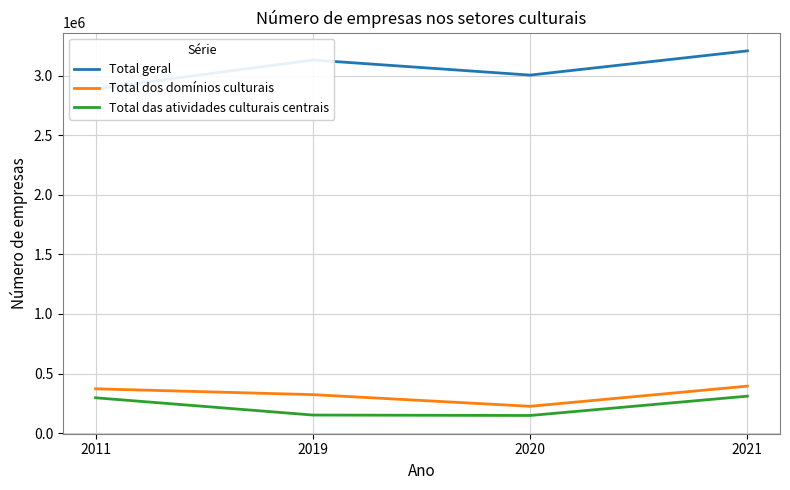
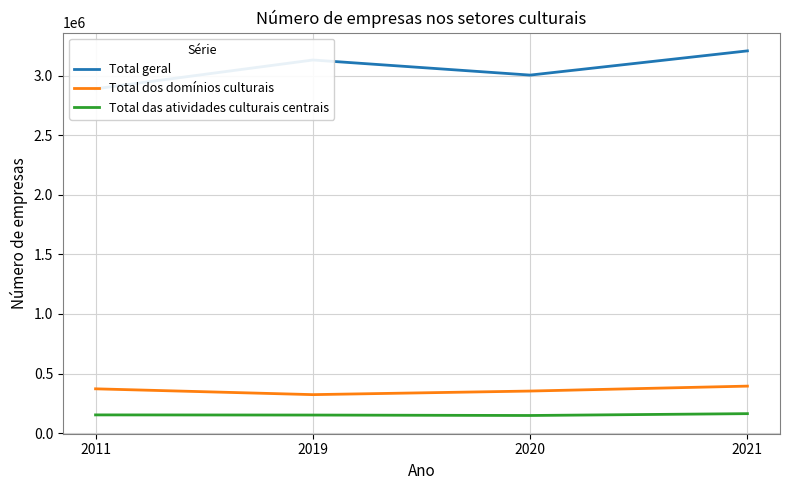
Total das atividades culturais centrais, 2011: 300000 -> 150000
Total dos domínios culturais, 2020: 230000 -> 350000
Total das atividades culturais centrais, 2021: 310000 -> 160000
